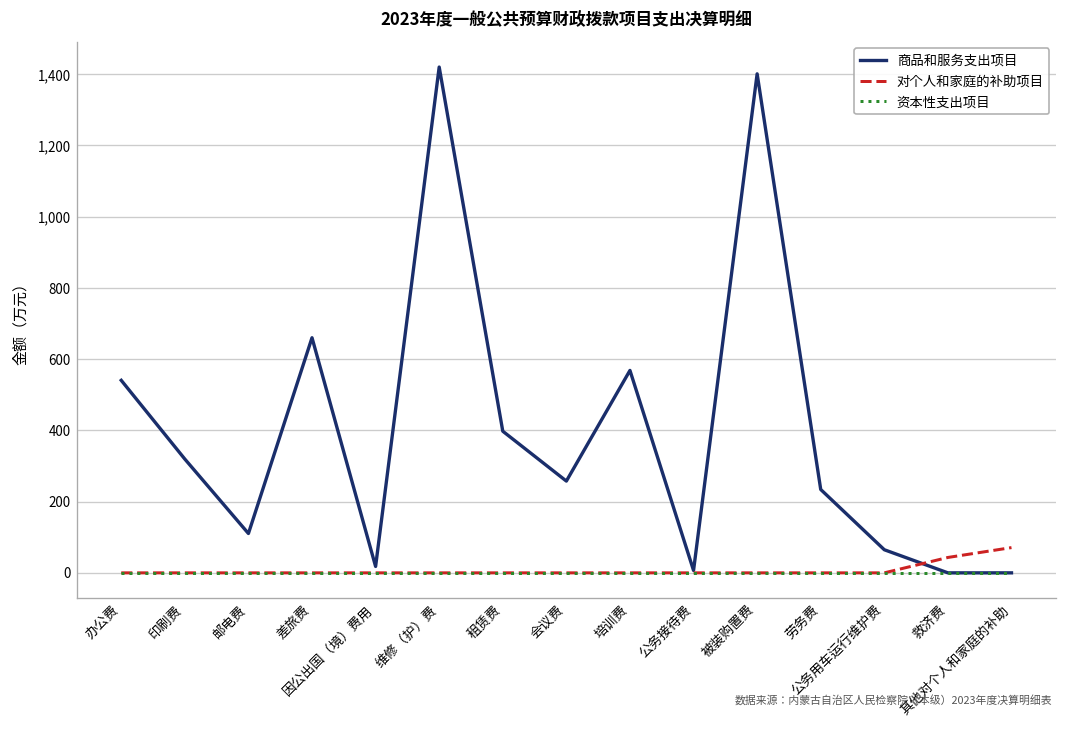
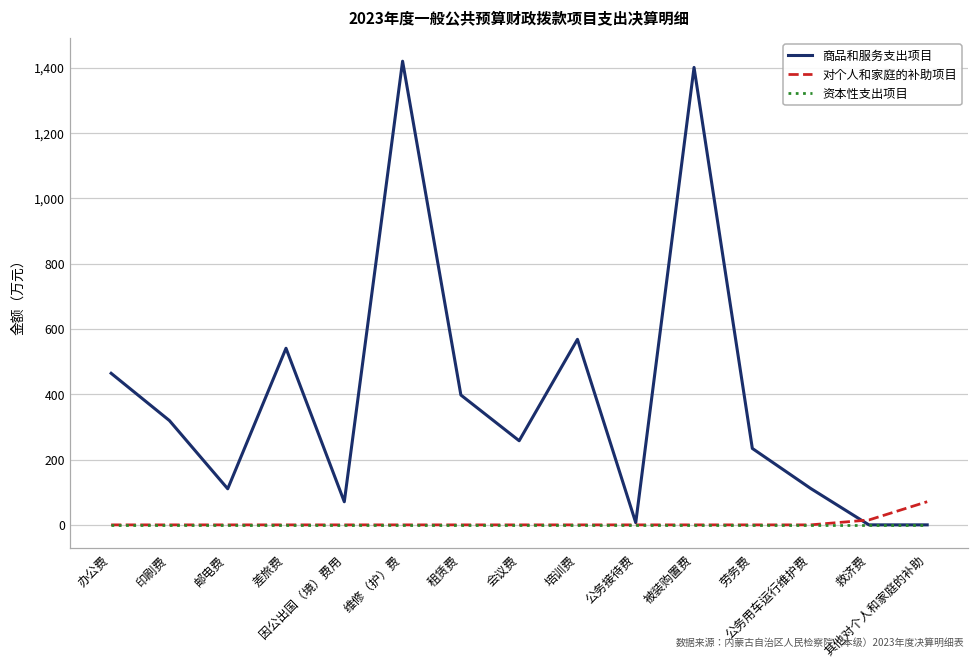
商品和服务支出项目, 办公费: 540 -> 460
商品和服务支出项目, 差旅费: 660 -> 540
商品和服务支出项目, 因公出国（境）费用: 20 -> 70
商品和服务支出项目, 公务用车运行维护费: 60 -> 110
对个人和家庭的补助项目, 救济费: 40 -> 20
